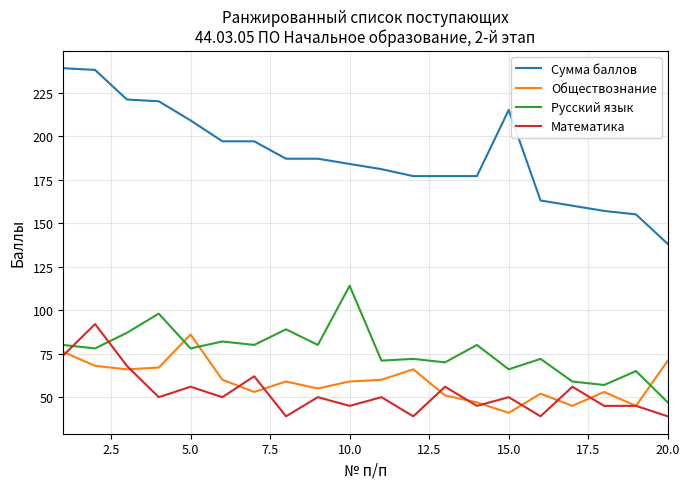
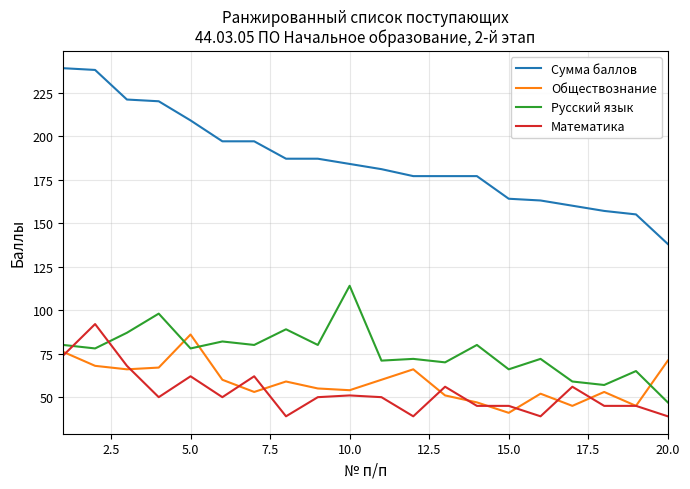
Математика, 5.0: 56 -> 62
Обществознание, 10.0: 59 -> 54
Математика, 10.0: 45 -> 51
Сумма баллов, 15.0: 215 -> 164
Математика, 15.0: 50 -> 45
